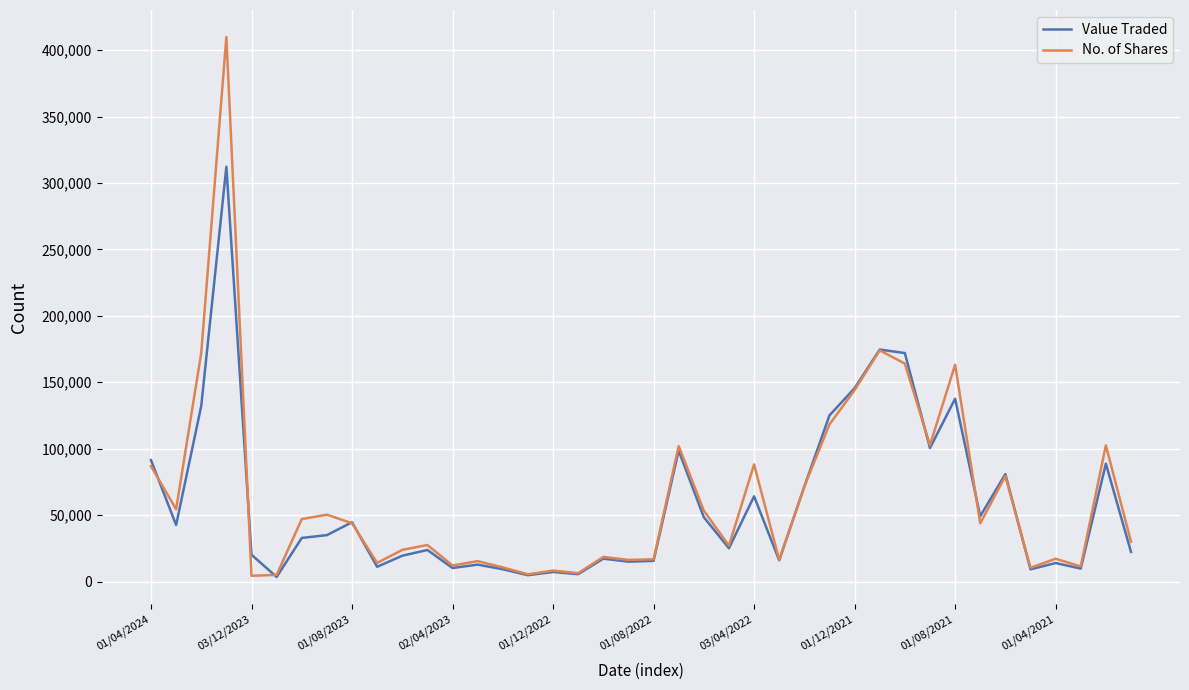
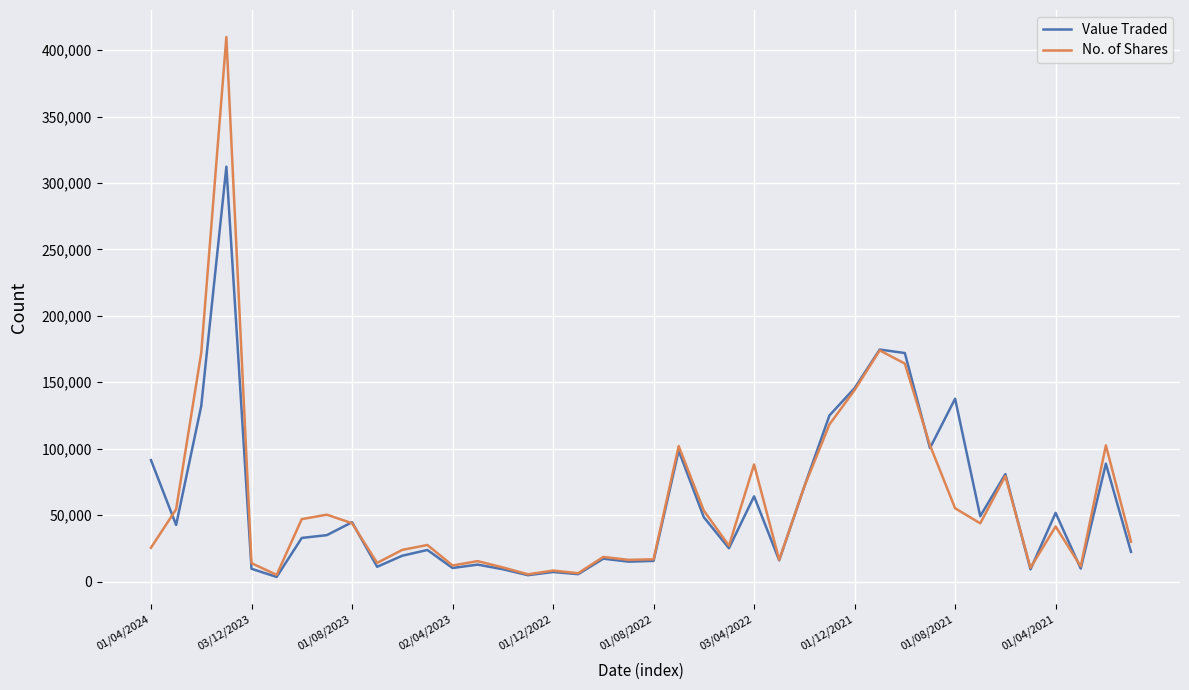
No. of Shares, 01/04/2024: 87,000 -> 25,000
Value Traded, 03/12/2023: 20,000 -> 10,000
No. of Shares, 03/12/2023: 4,000 -> 14,000
No. of Shares, 01/08/2021: 163,000 -> 55,000
Value Traded, 01/04/2021: 14,000 -> 52,000
No. of Shares, 01/04/2021: 17,000 -> 41,000
